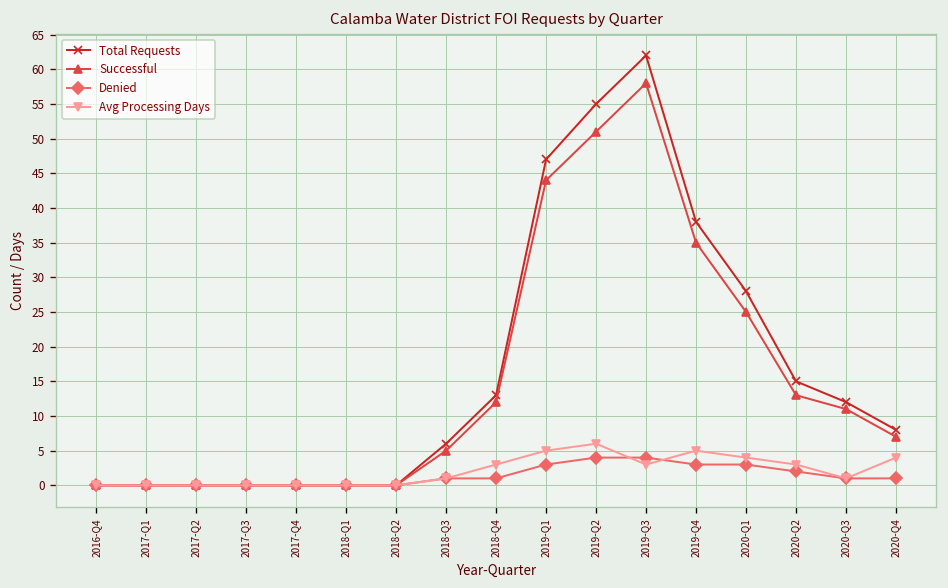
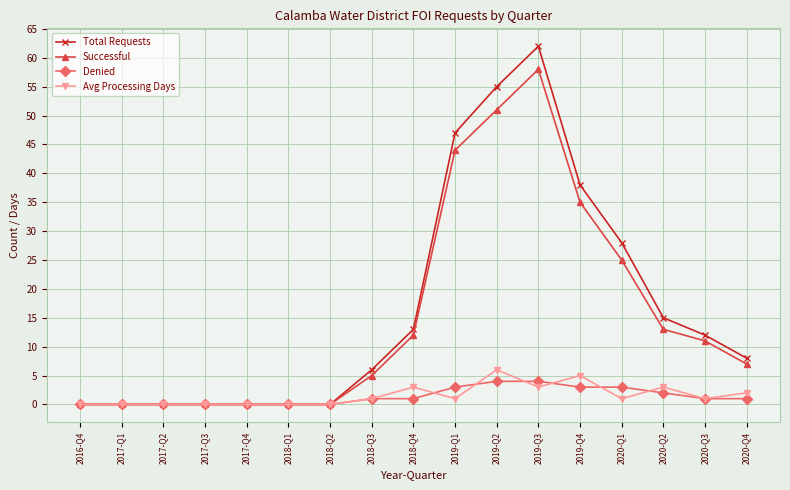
Avg Processing Days, 2019-Q1: 5 -> 1
Avg Processing Days, 2020-Q1: 4 -> 1
Avg Processing Days, 2020-Q4: 4 -> 2
